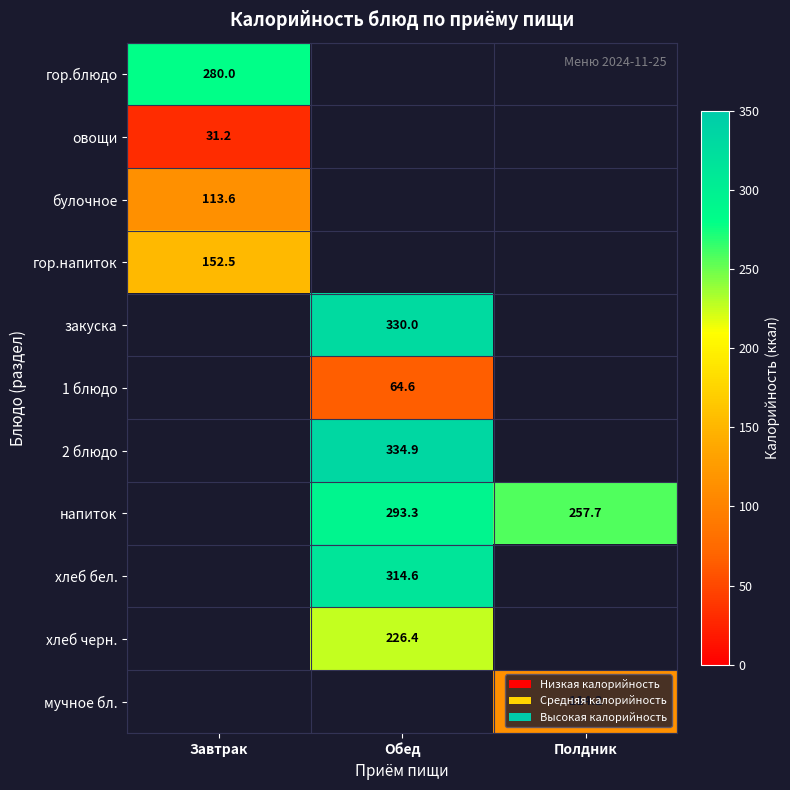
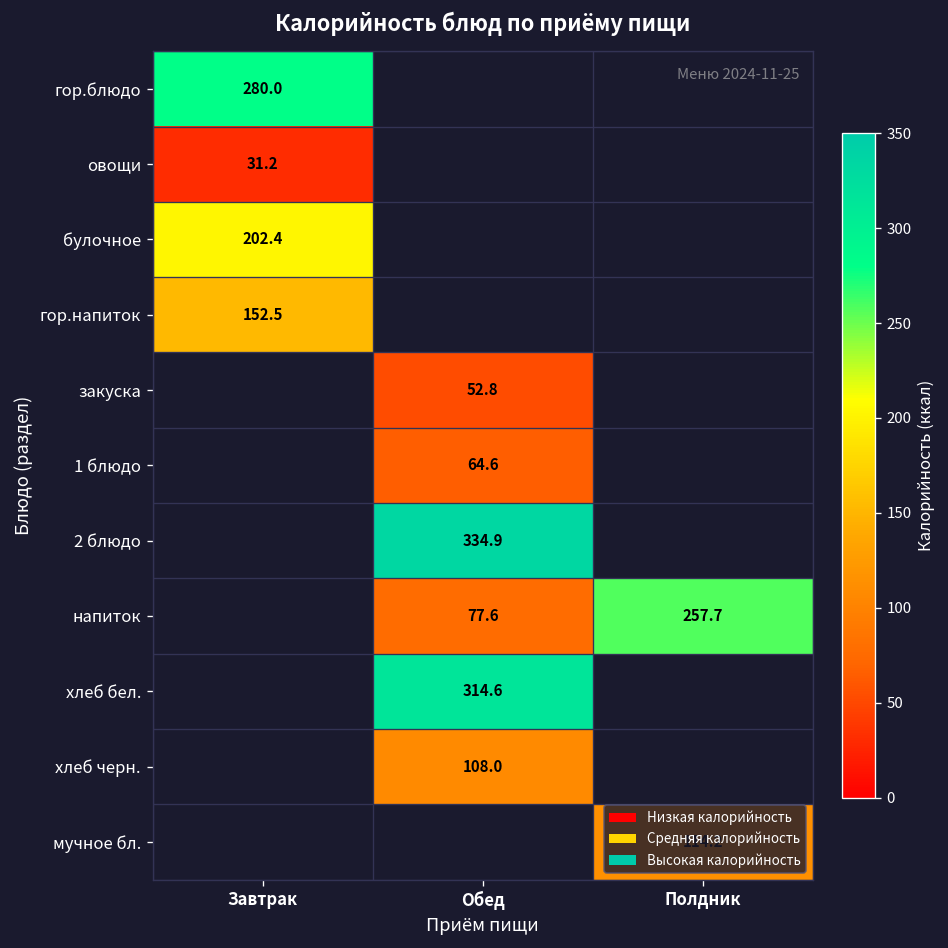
булочное, Завтрак: 113.6 -> 202.4
закуска, Обед: 330.0 -> 52.8
напиток, Обед: 293.3 -> 77.6
хлеб черн., Обед: 226.4 -> 108.0
